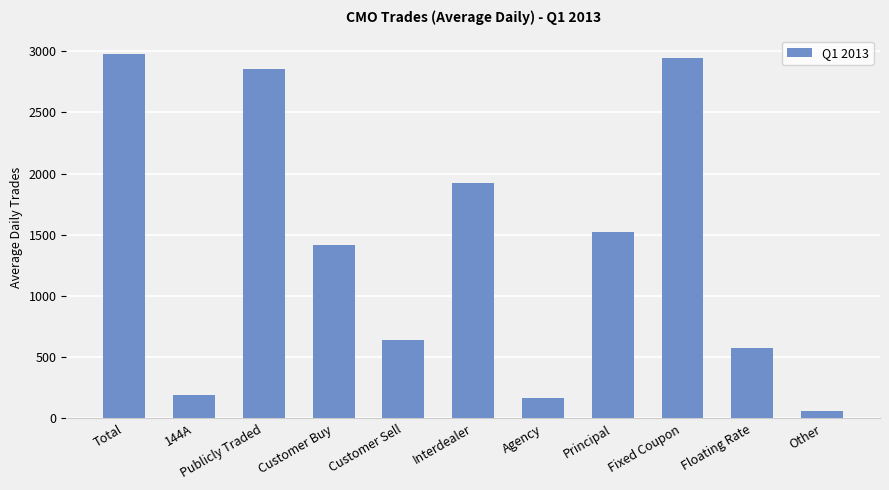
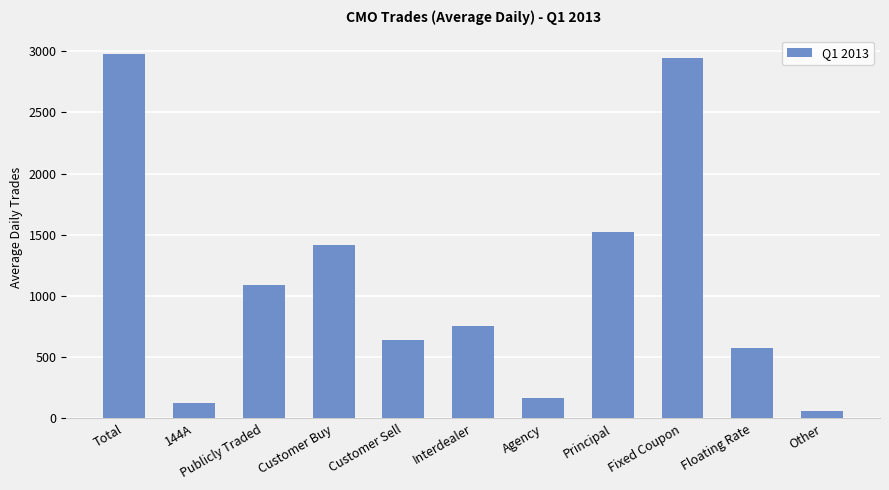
144A: 190 -> 120
Publicly Traded: 2850 -> 1090
Interdealer: 1920 -> 750
